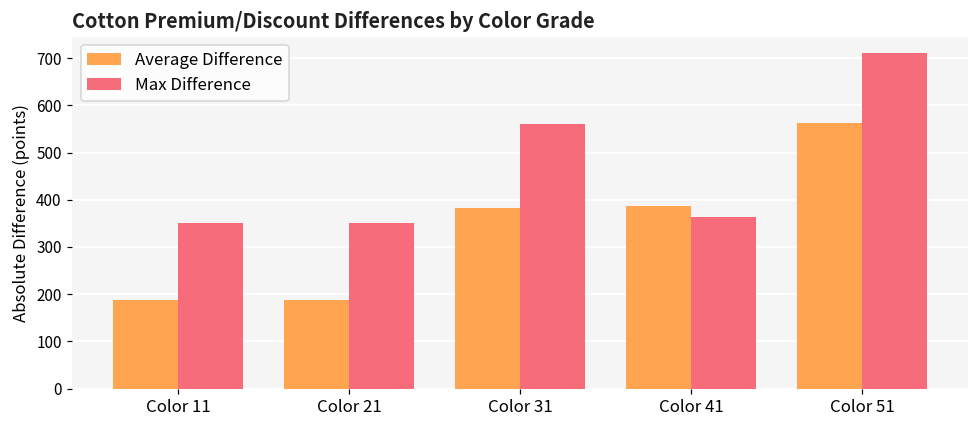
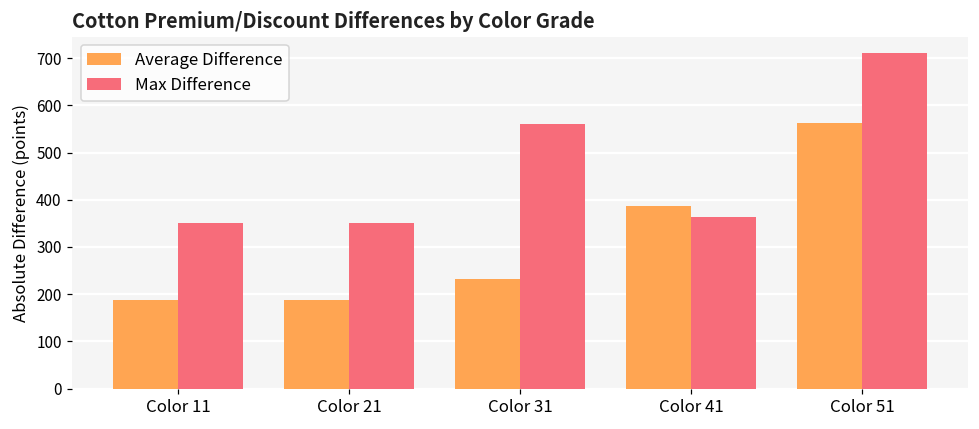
Average Difference, Color 31: 380 -> 230
